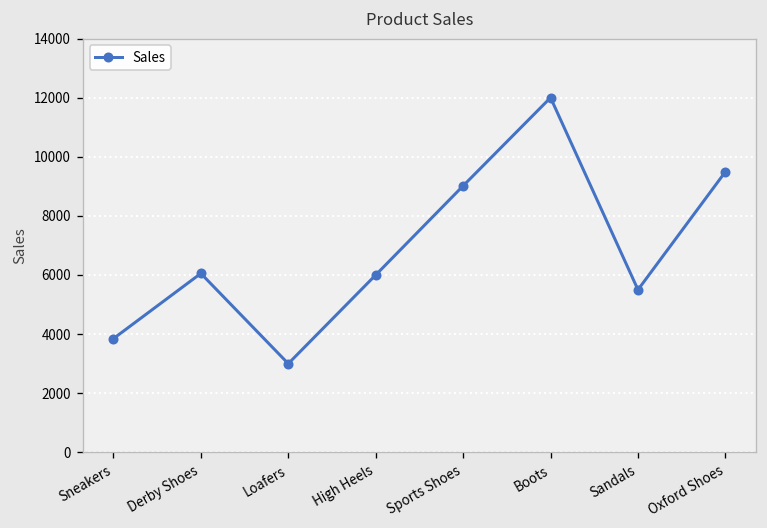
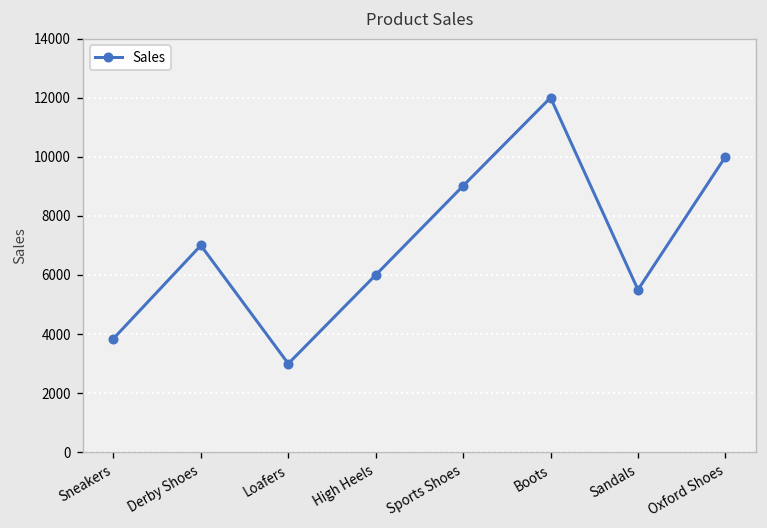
Derby Shoes: 6100 -> 7000
Oxford Shoes: 9500 -> 10000
